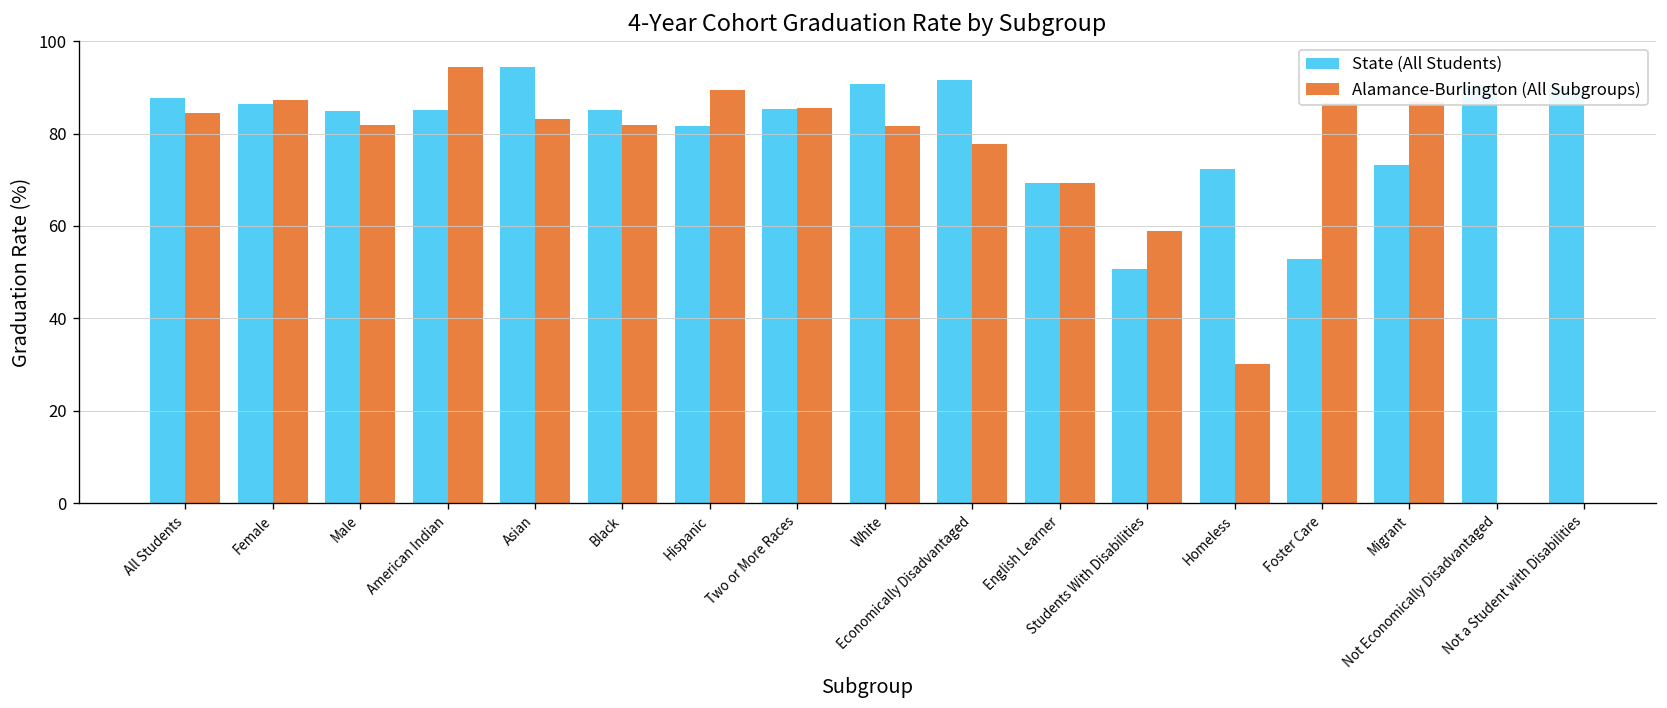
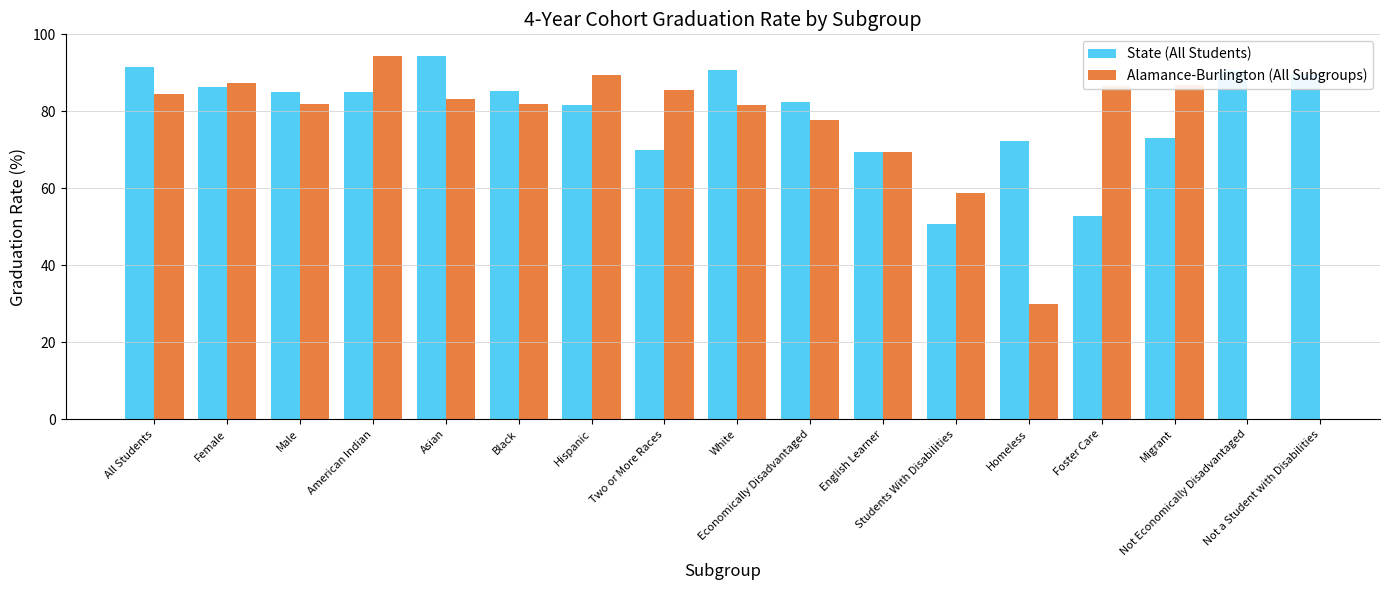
State (All Students), All Students: 88 -> 92
State (All Students), Two or More Races: 85 -> 70
State (All Students), Economically Disadvantaged: 92 -> 82
